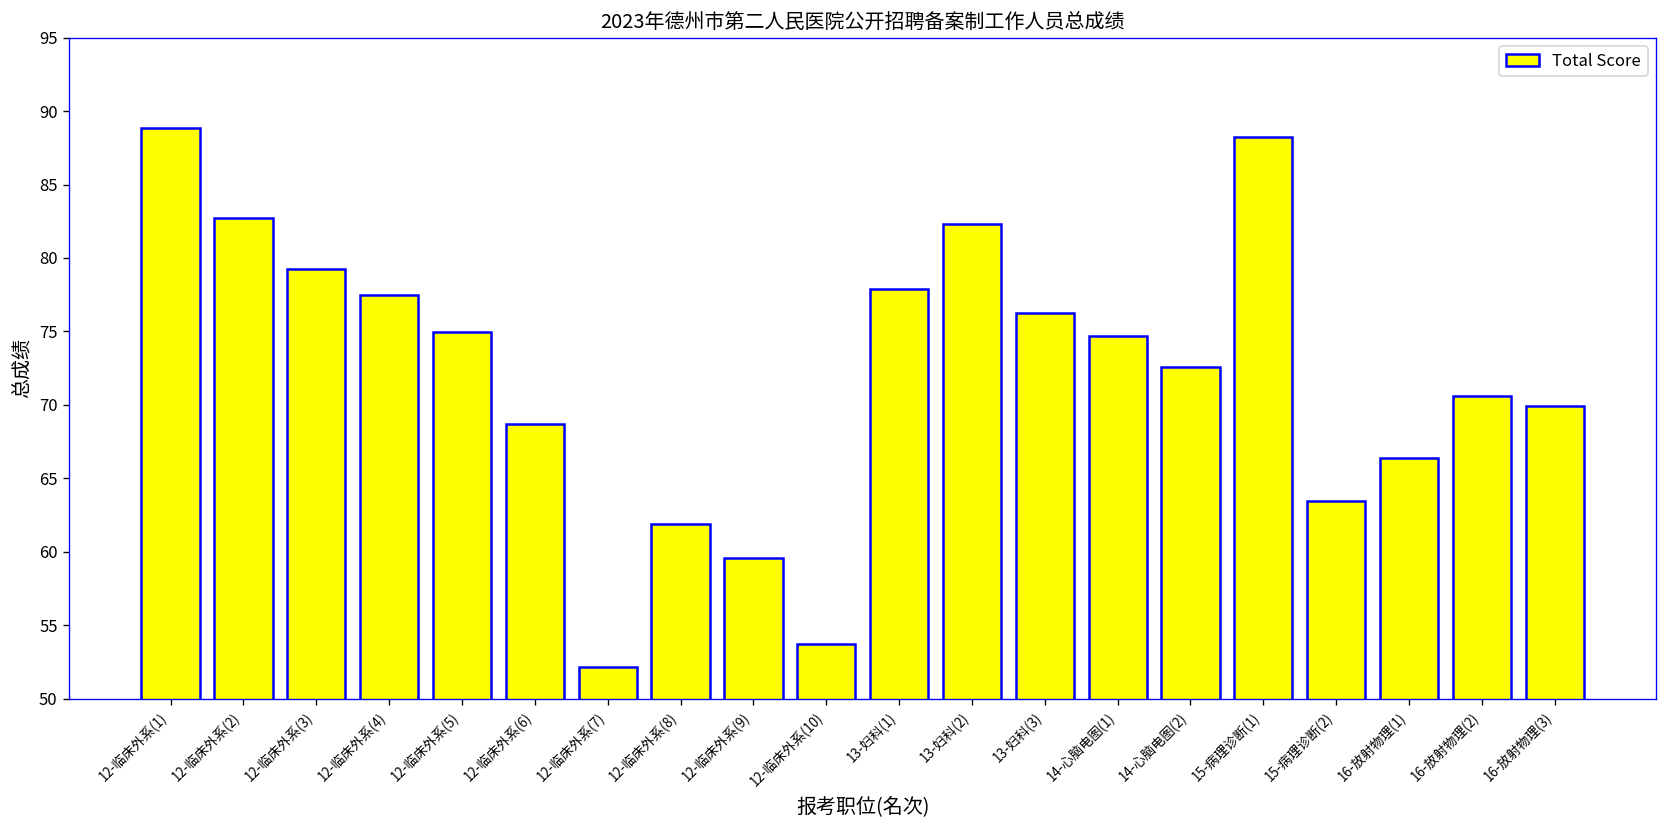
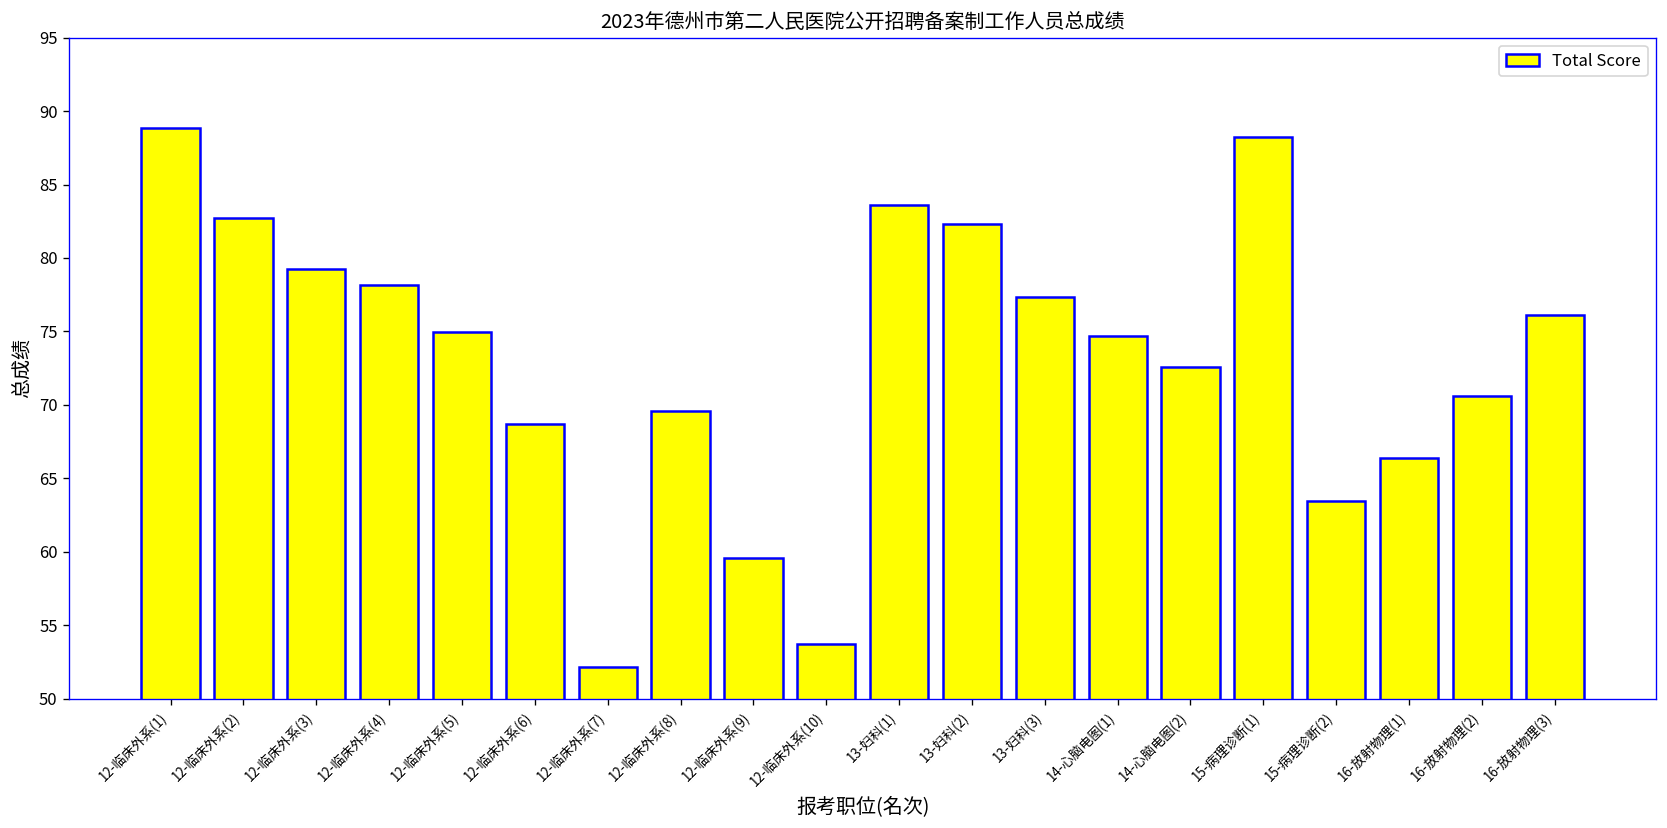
12-临床外系(4): 77.5 -> 78.1
12-临床外系(8): 61.9 -> 69.6
13-妇科(1): 77.9 -> 83.6
13-妇科(3): 76.2 -> 77.4
16-放射物理(3): 69.9 -> 76.2
